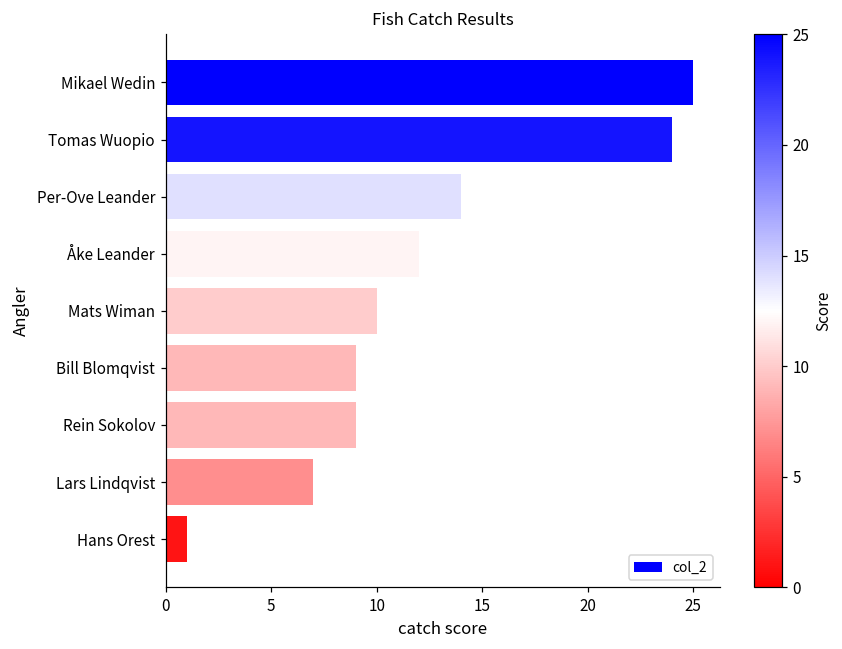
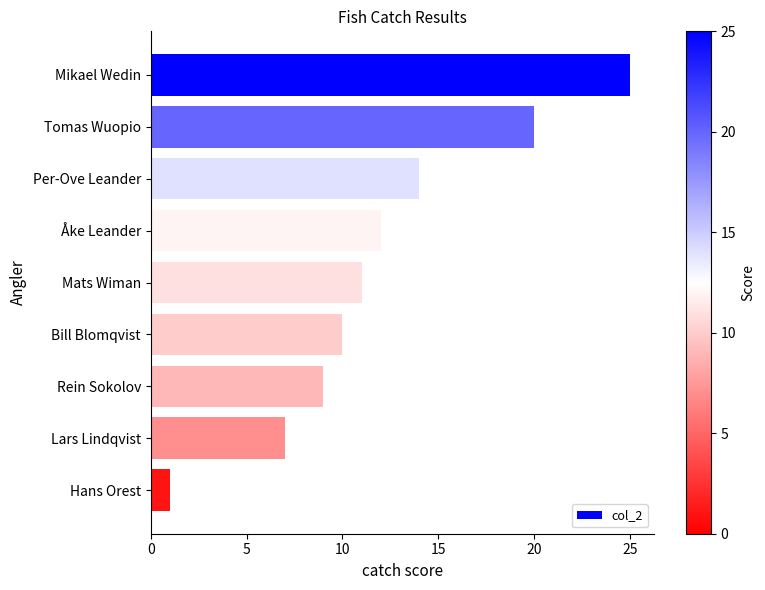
Tomas Wuopio: 24 -> 20
Mats Wiman: 10 -> 11
Bill Blomqvist: 9 -> 10
